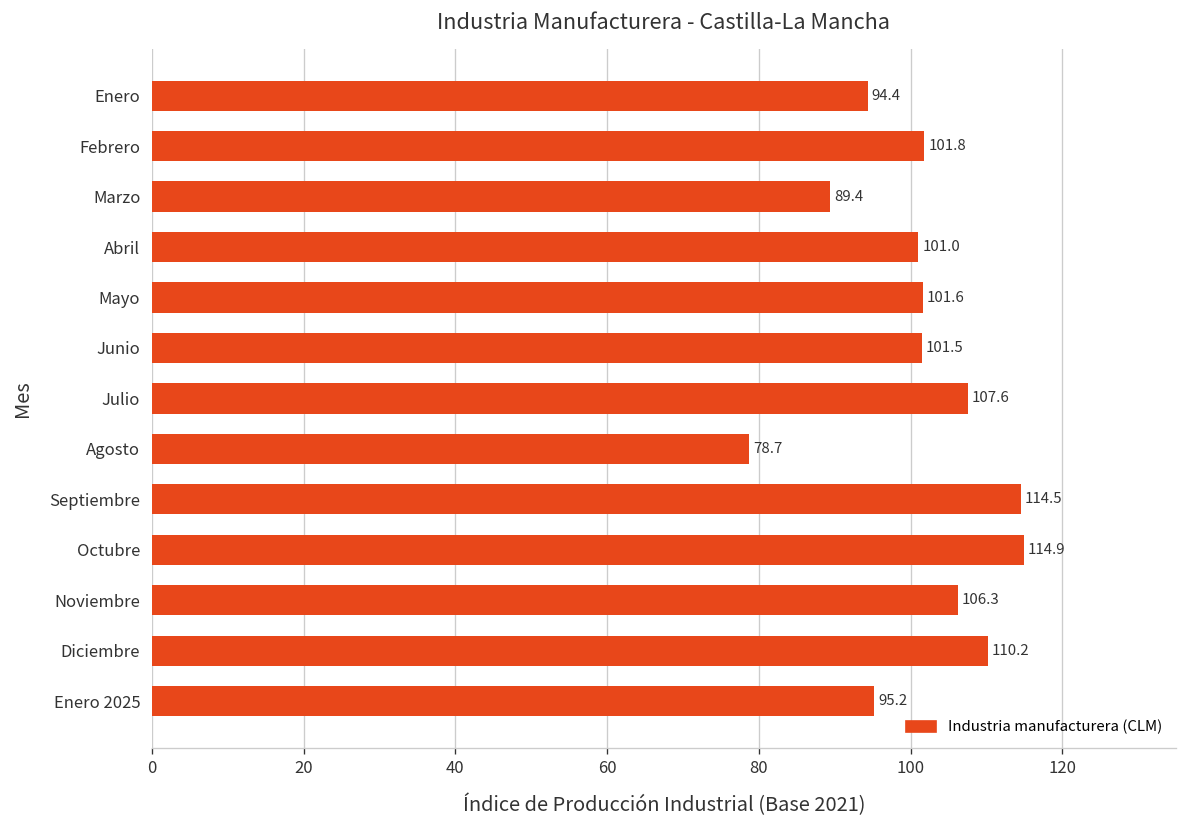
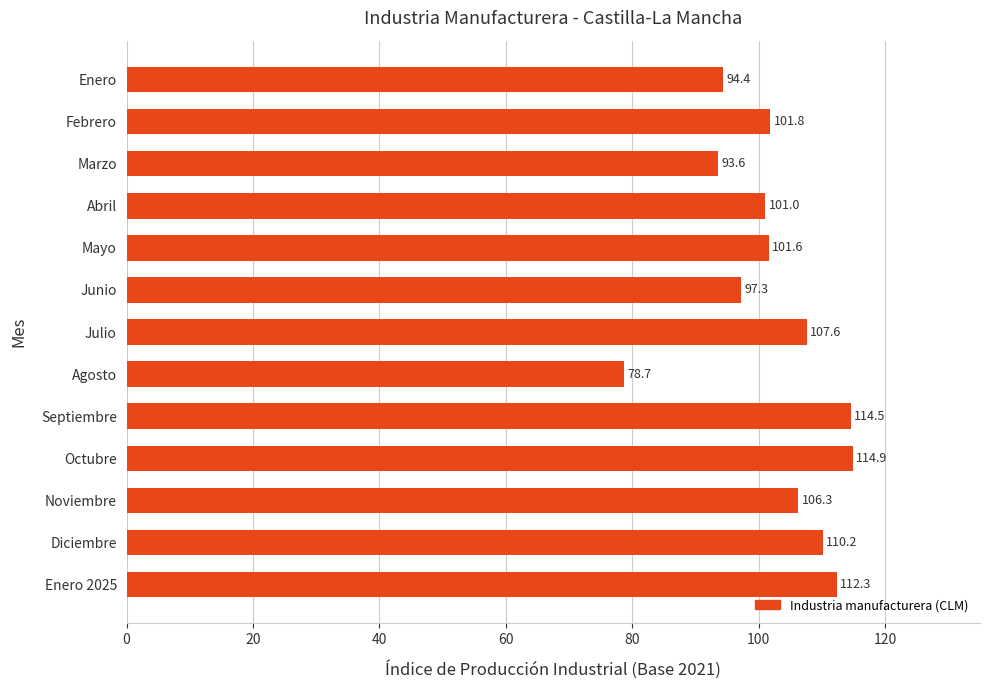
Marzo: 89.4 -> 93.6
Junio: 101.5 -> 97.3
Enero 2025: 95.2 -> 112.3
